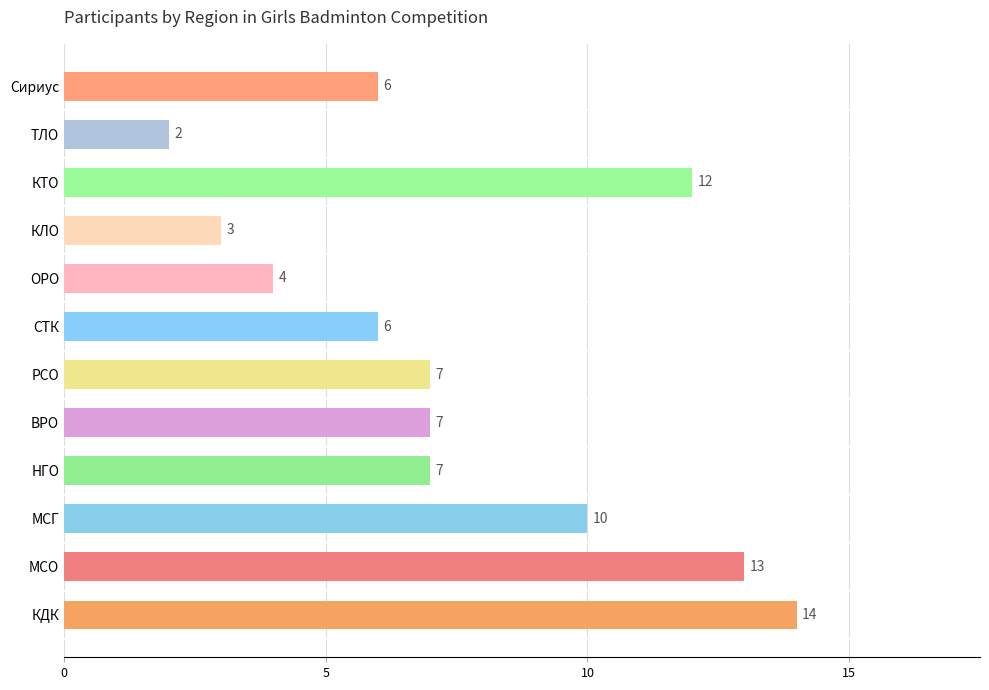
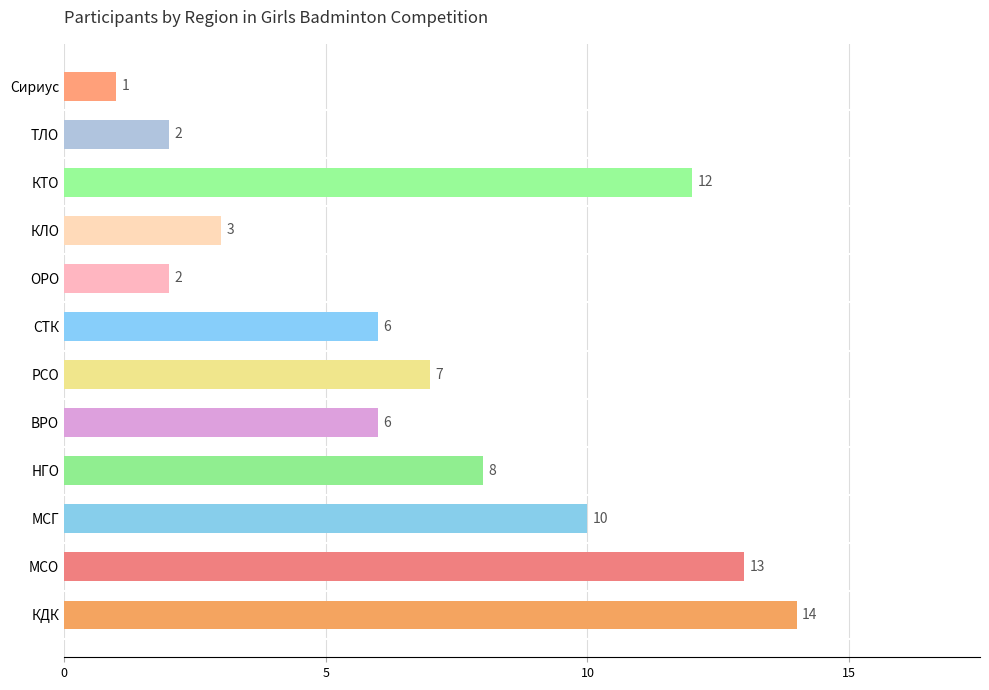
Сириус: 6 -> 1
ОРО: 4 -> 2
ВРО: 7 -> 6
НГО: 7 -> 8
